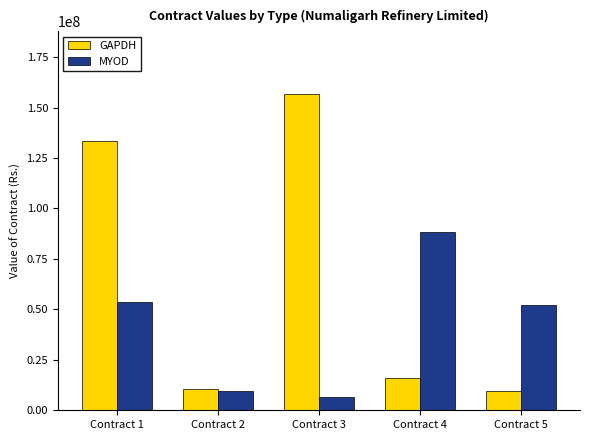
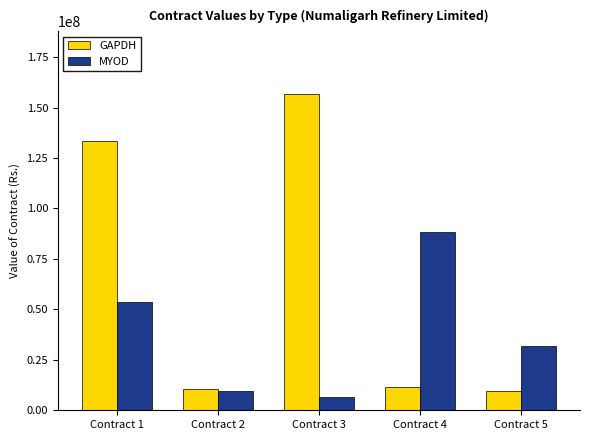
GAPDH, Contract 4: 16000000 -> 12000000
MYOD, Contract 5: 52000000 -> 32000000
